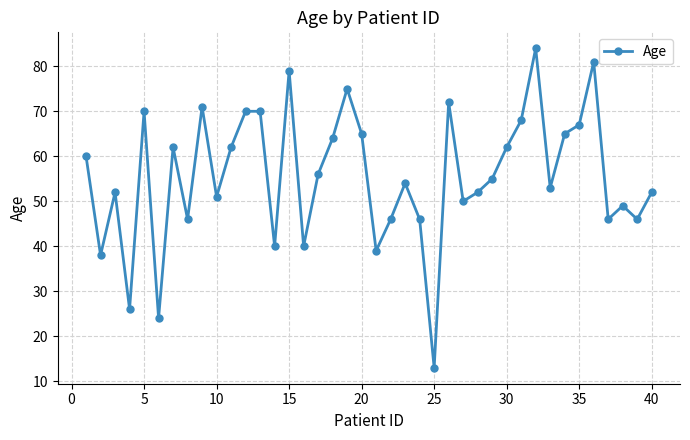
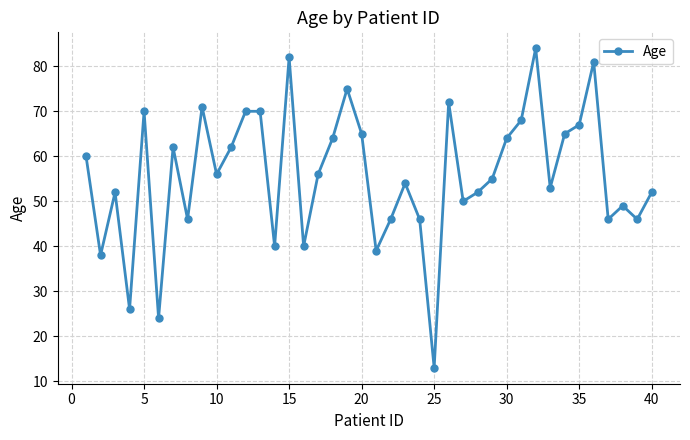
10: 51 -> 56
15: 79 -> 82
30: 62 -> 64
